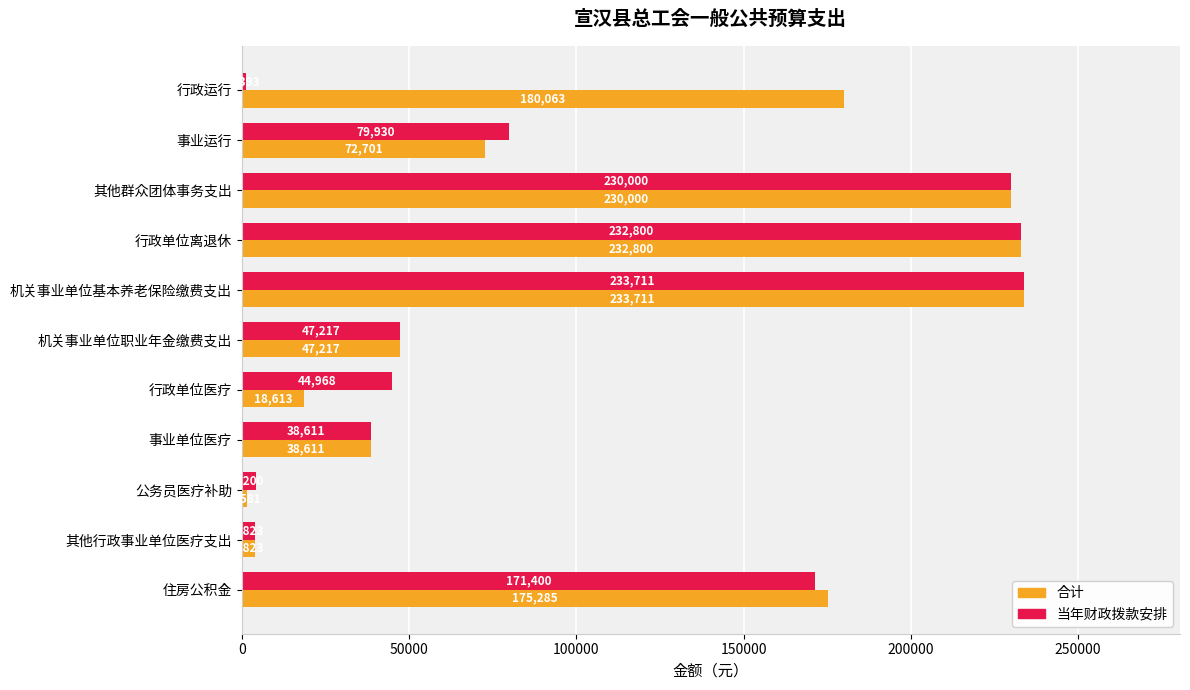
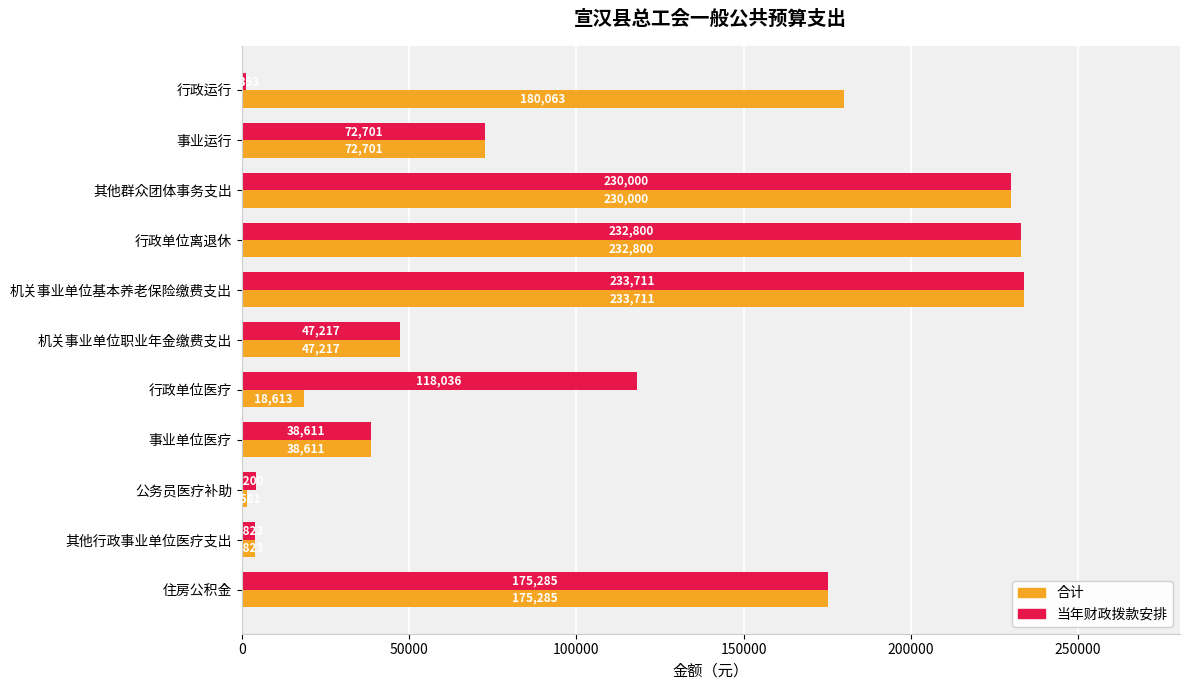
当年财政拨款安排, 事业运行: 79,930 -> 72,701
当年财政拨款安排, 行政单位医疗: 44,968 -> 118,036
当年财政拨款安排, 住房公积金: 171,400 -> 175,285
